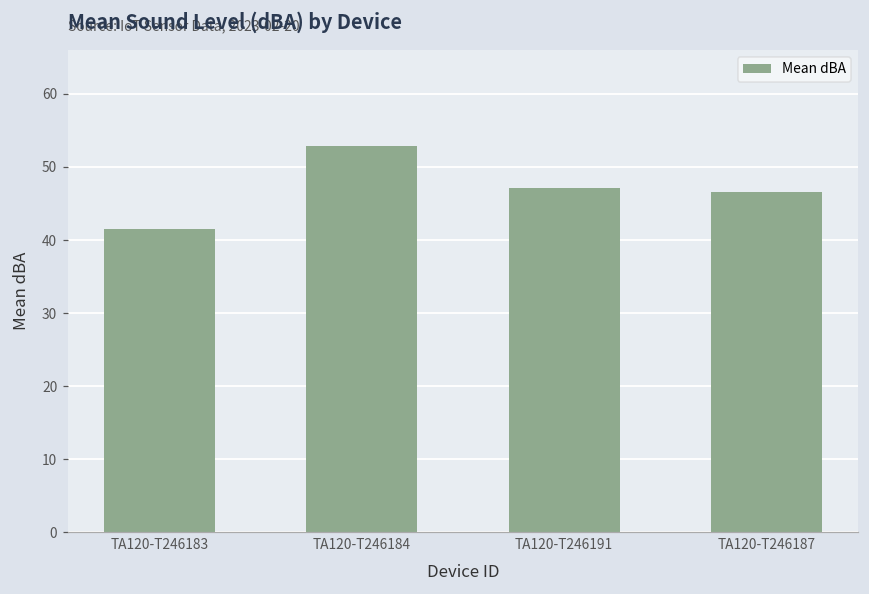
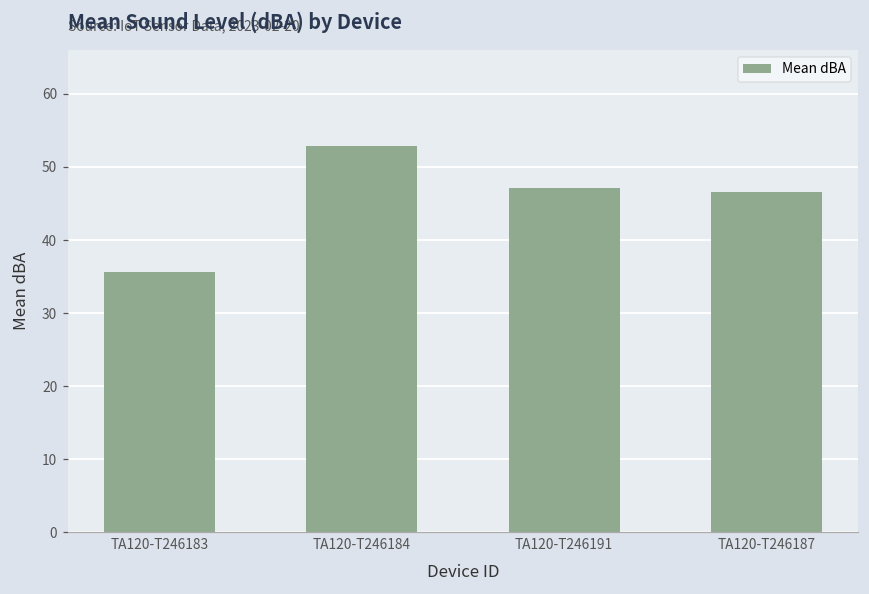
TA120-T246183: 41 -> 36
